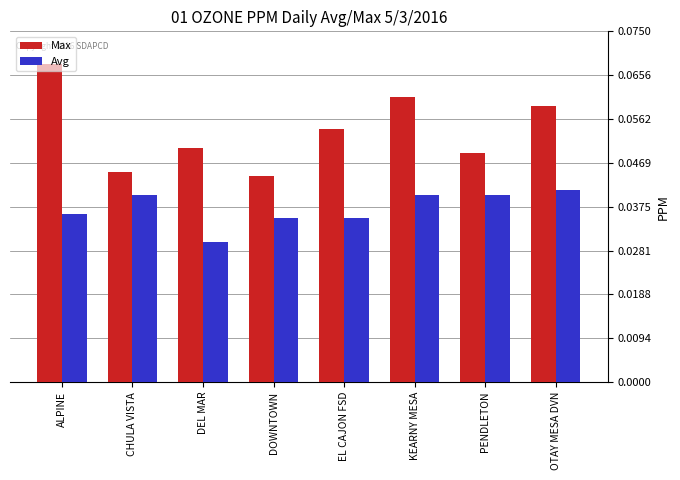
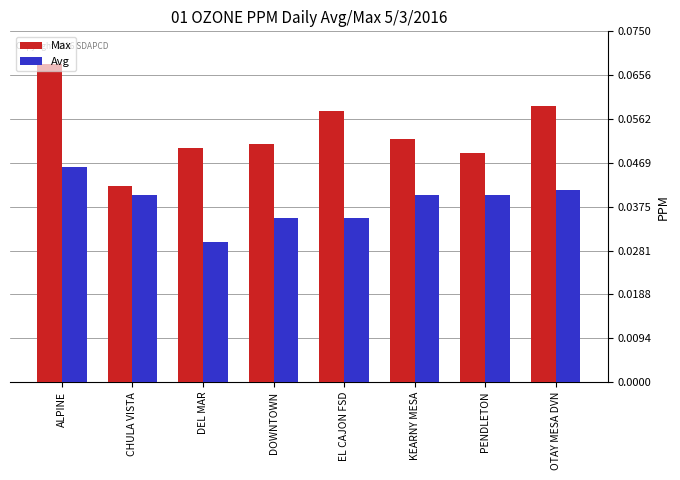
Avg, ALPINE: 0.036 -> 0.046
Max, CHULA VISTA: 0.045 -> 0.042
Max, DOWNTOWN: 0.044 -> 0.051
Max, EL CAJON FSD: 0.054 -> 0.058
Max, KEARNY MESA: 0.061 -> 0.052
